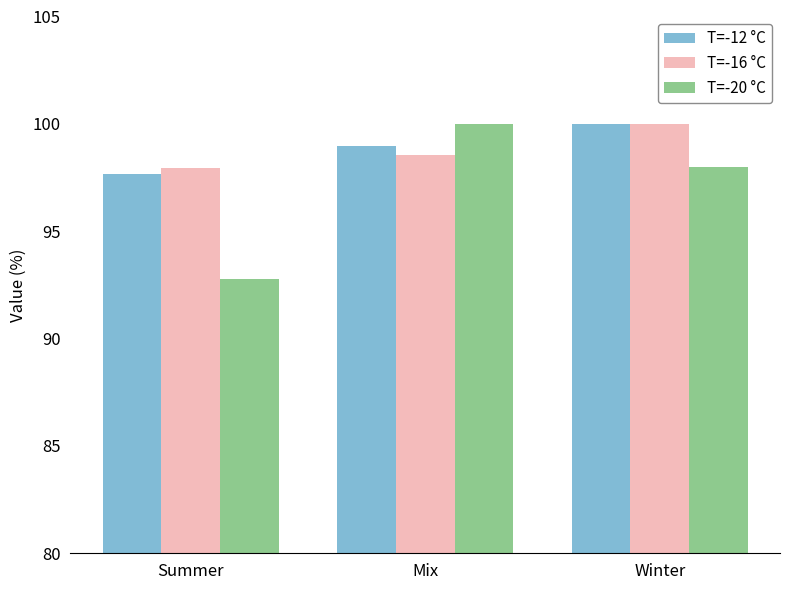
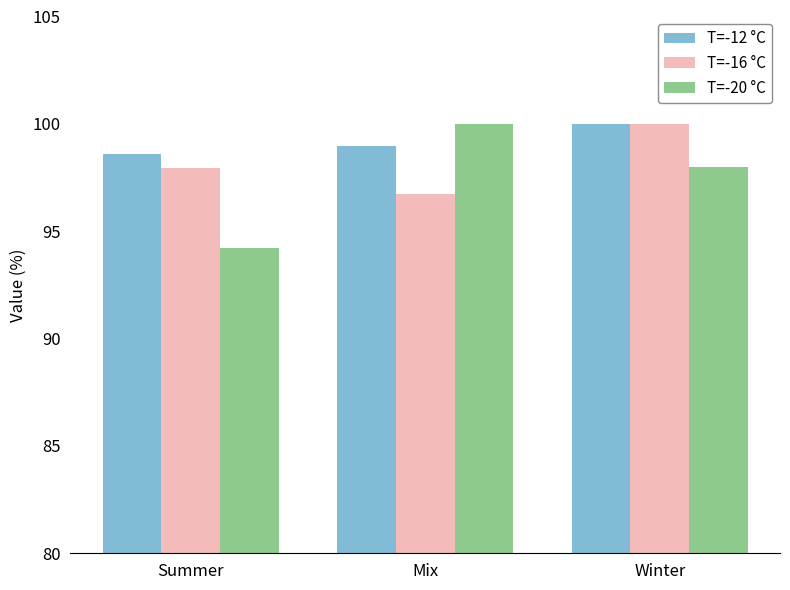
T=-12 °C, Summer: 97.7 -> 98.6
T=-20 °C, Summer: 92.8 -> 94.2
T=-16 °C, Mix: 98.5 -> 96.7
